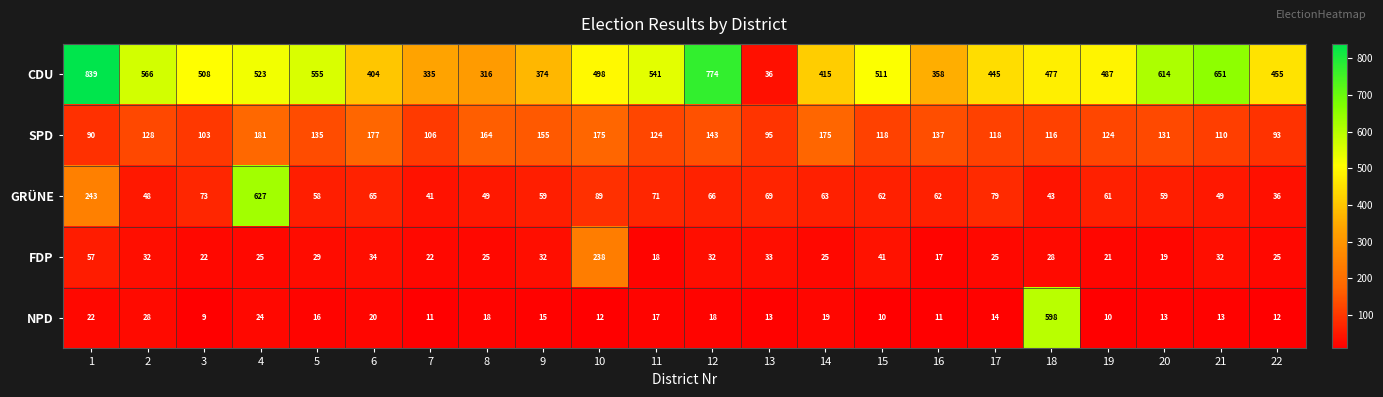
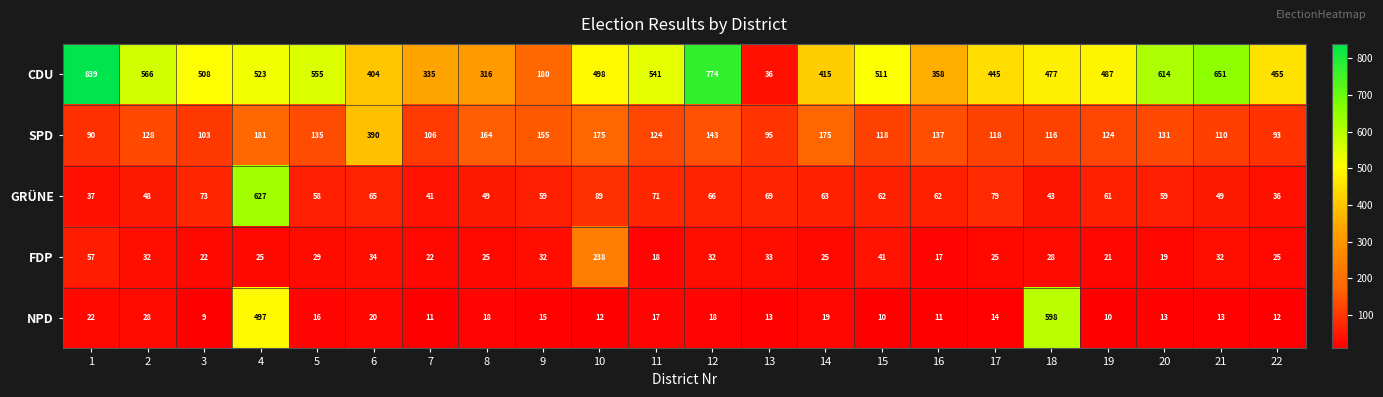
CDU, 9: 374 -> 180
SPD, 6: 177 -> 390
GRÜNE, 1: 243 -> 37
NPD, 4: 24 -> 497
